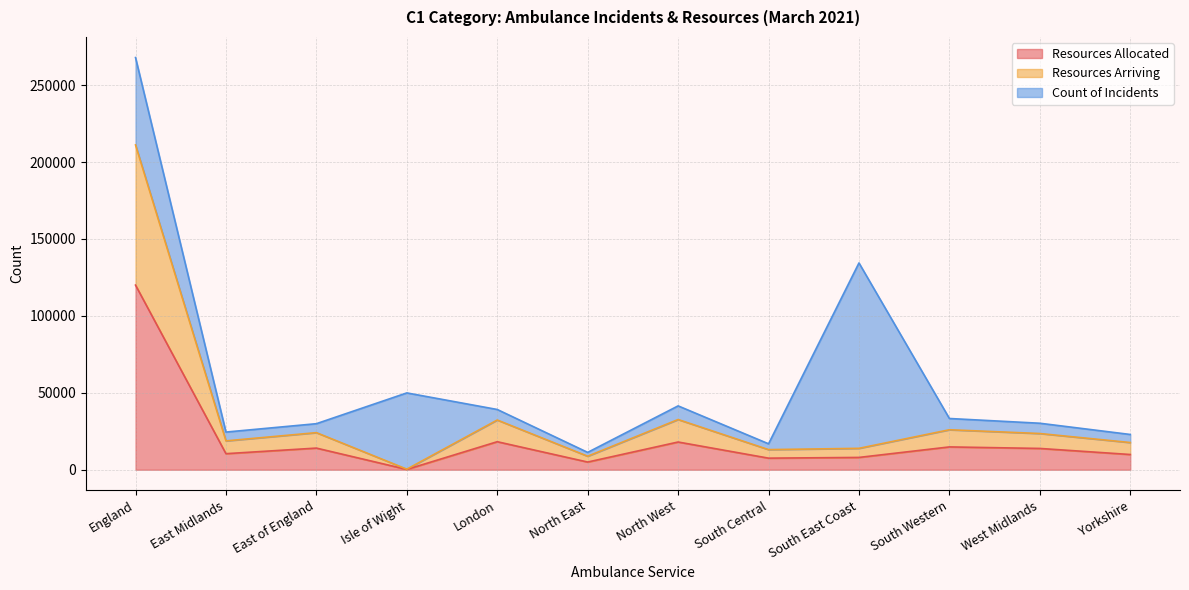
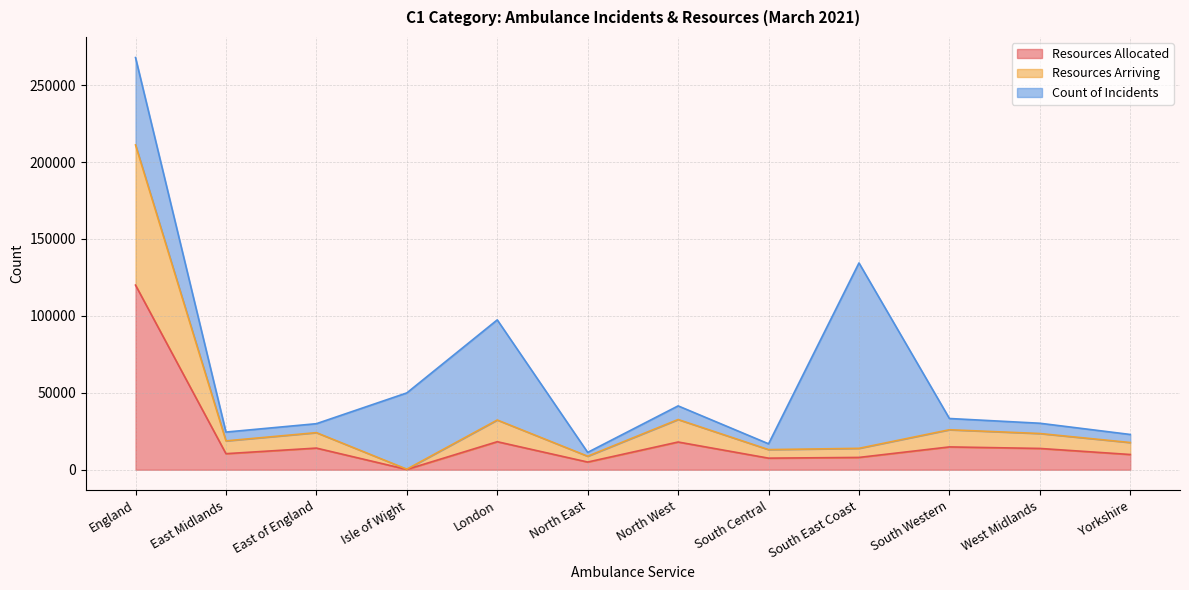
Count of Incidents, London: 7000 -> 65000
